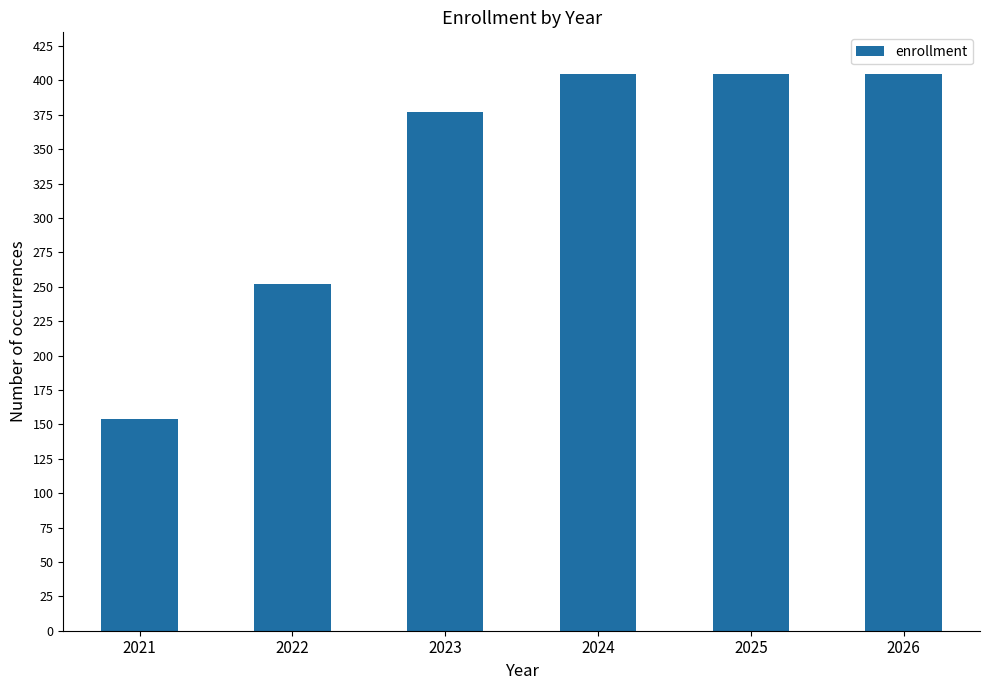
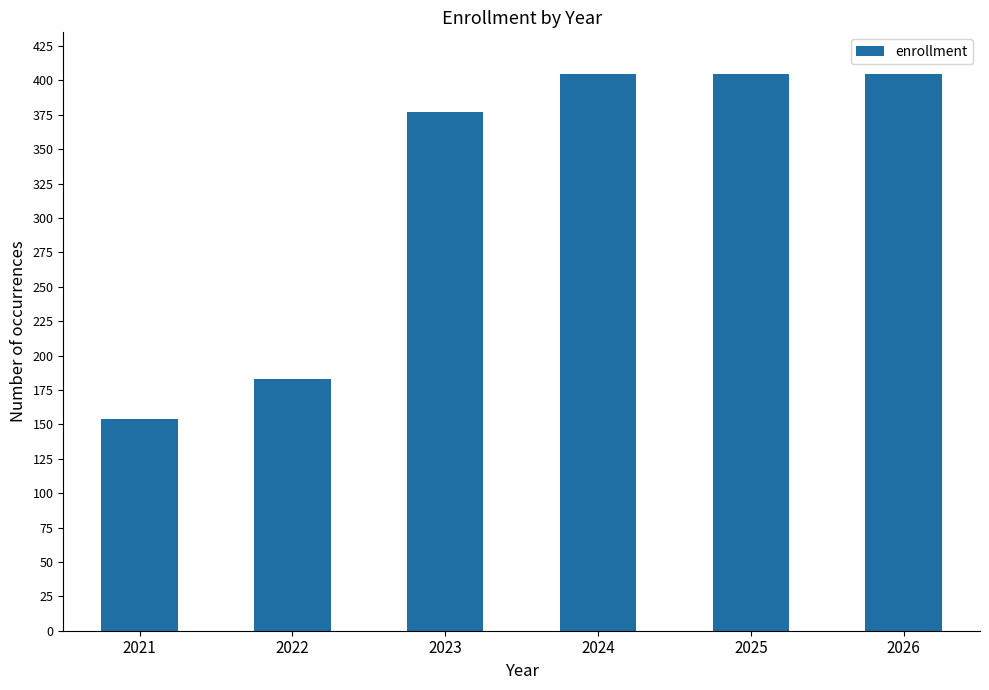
2022: 252 -> 183
